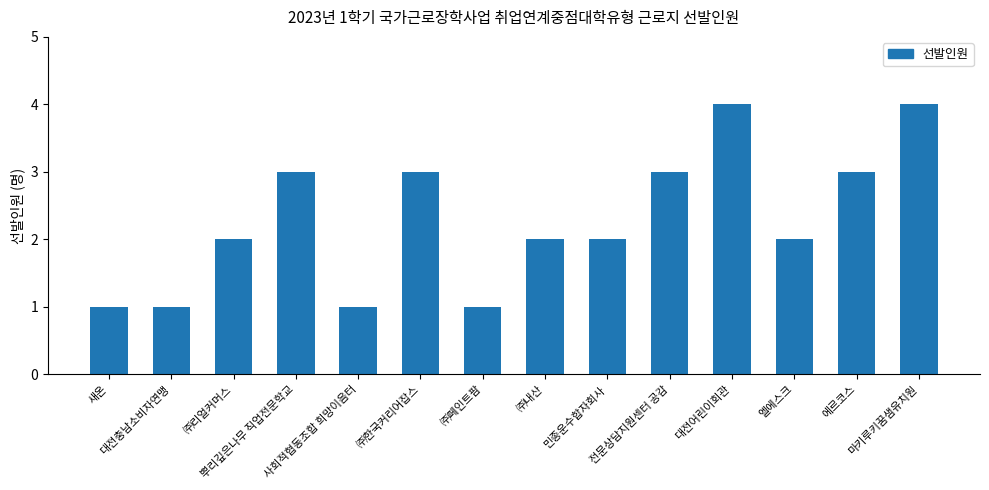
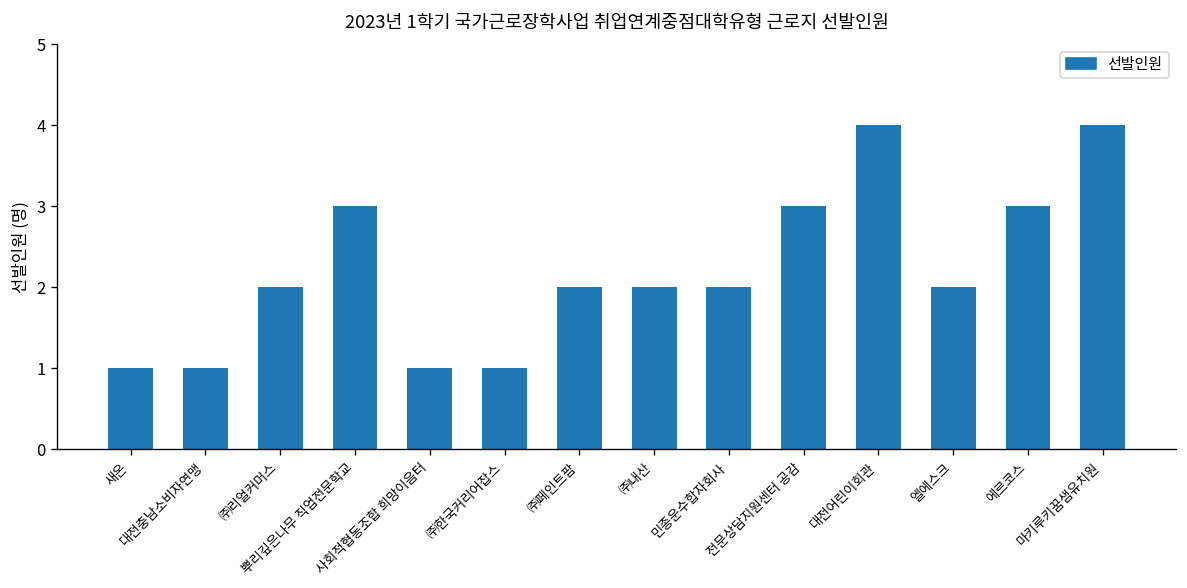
㈜한국커리어잡스: 3 -> 1
㈜페인트팜: 1 -> 2
